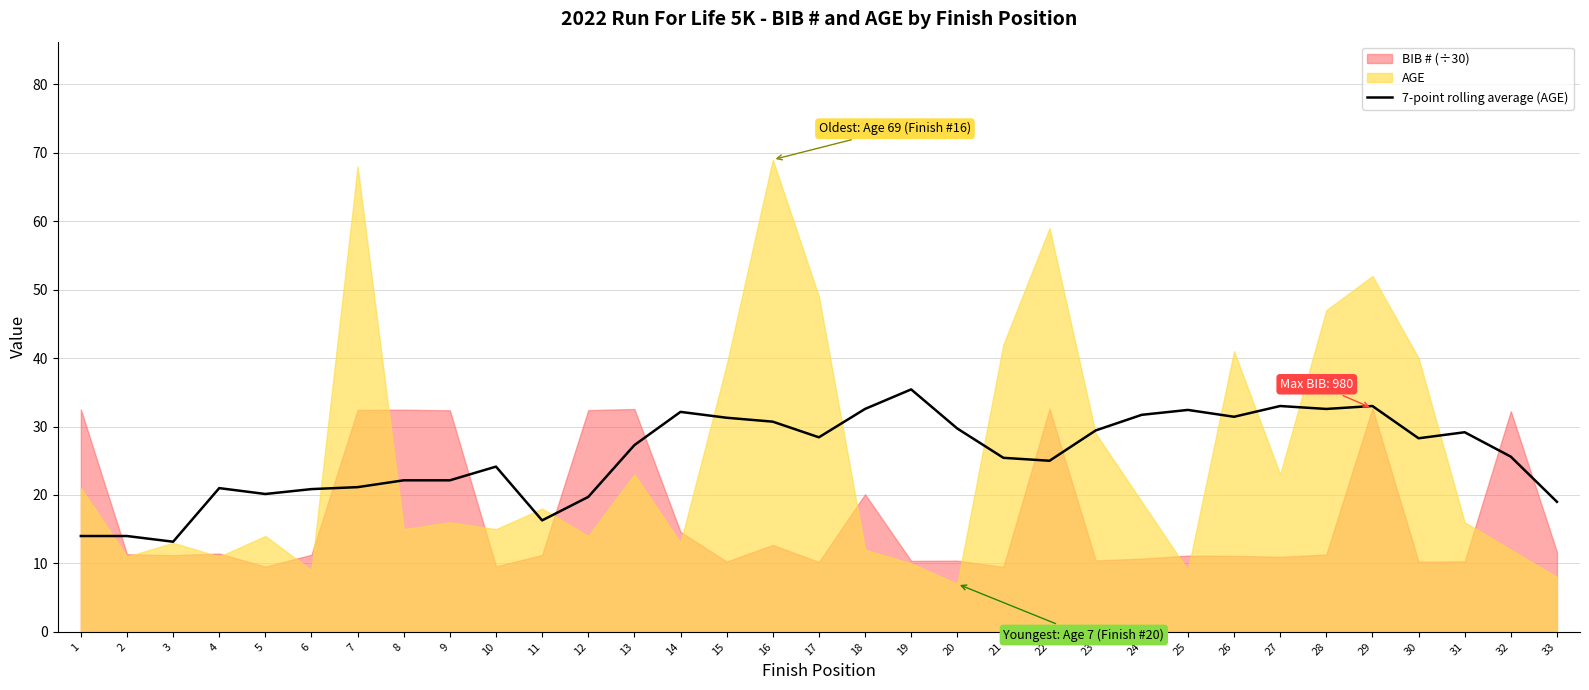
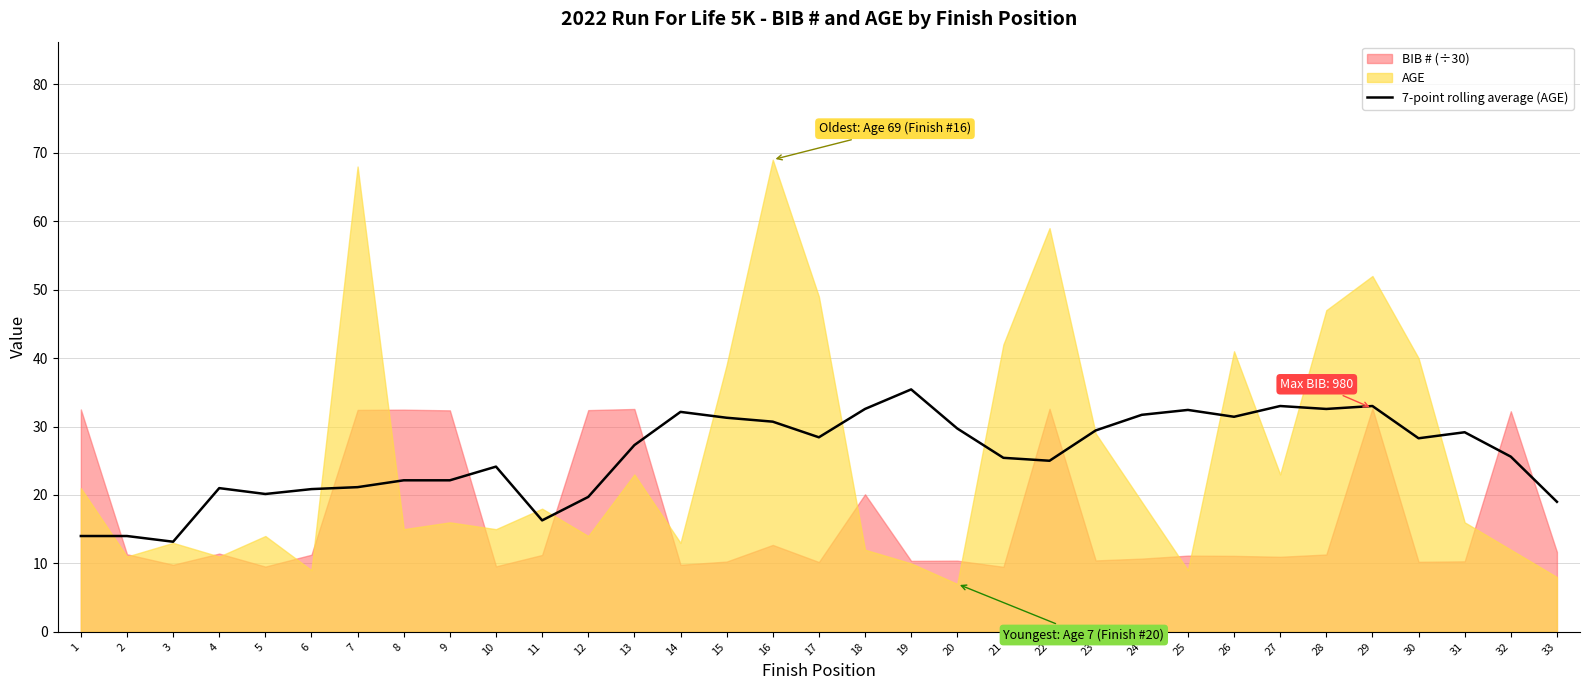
BIB # (÷30), 3: 11 -> 10
BIB # (÷30), 14: 15 -> 10
